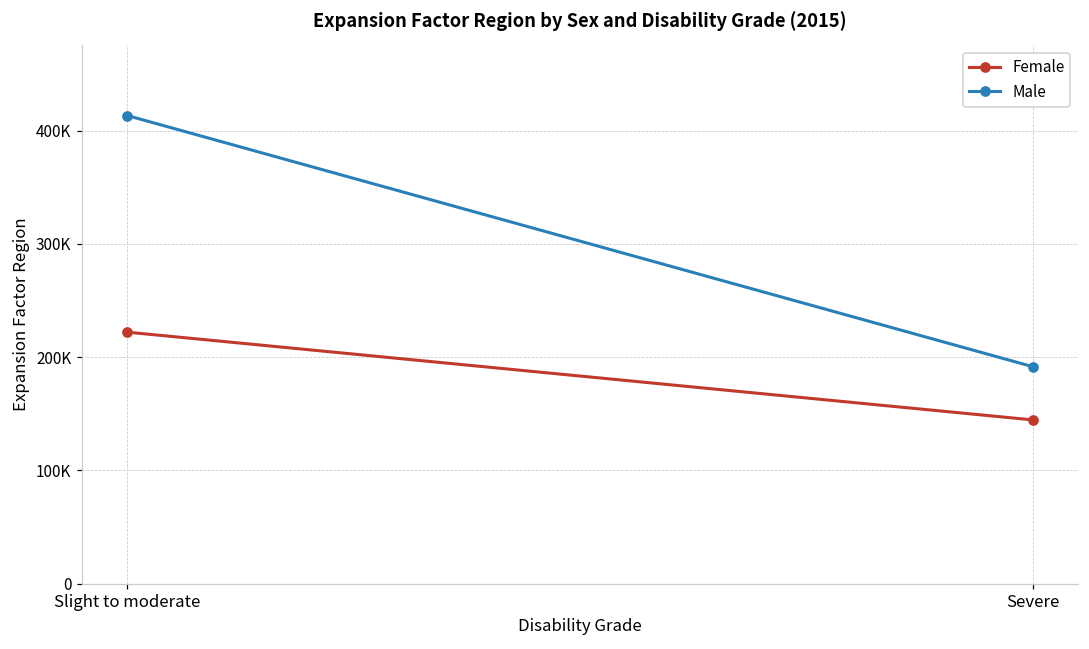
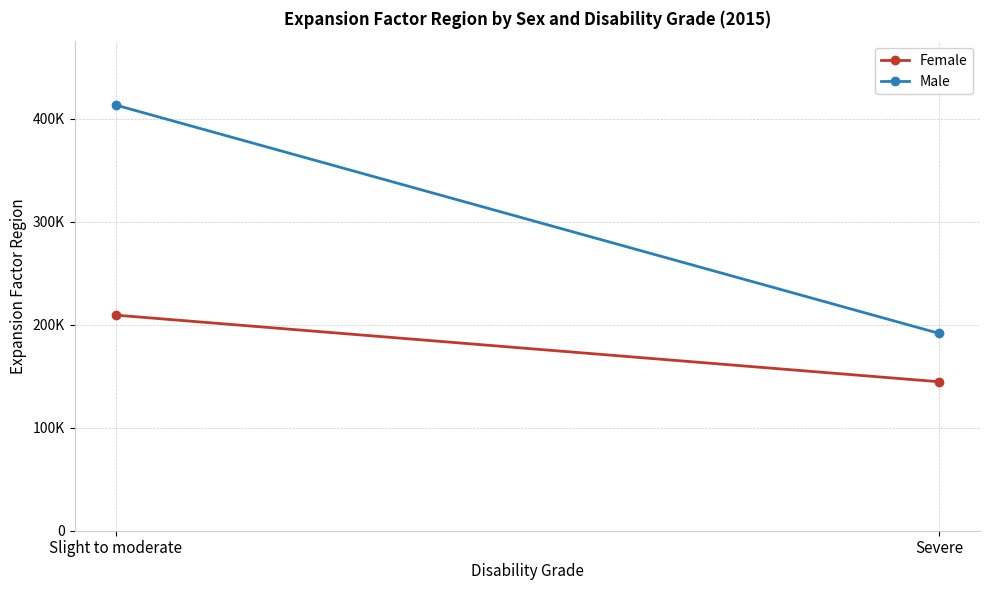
Female, Slight to moderate: 222000 -> 209000
